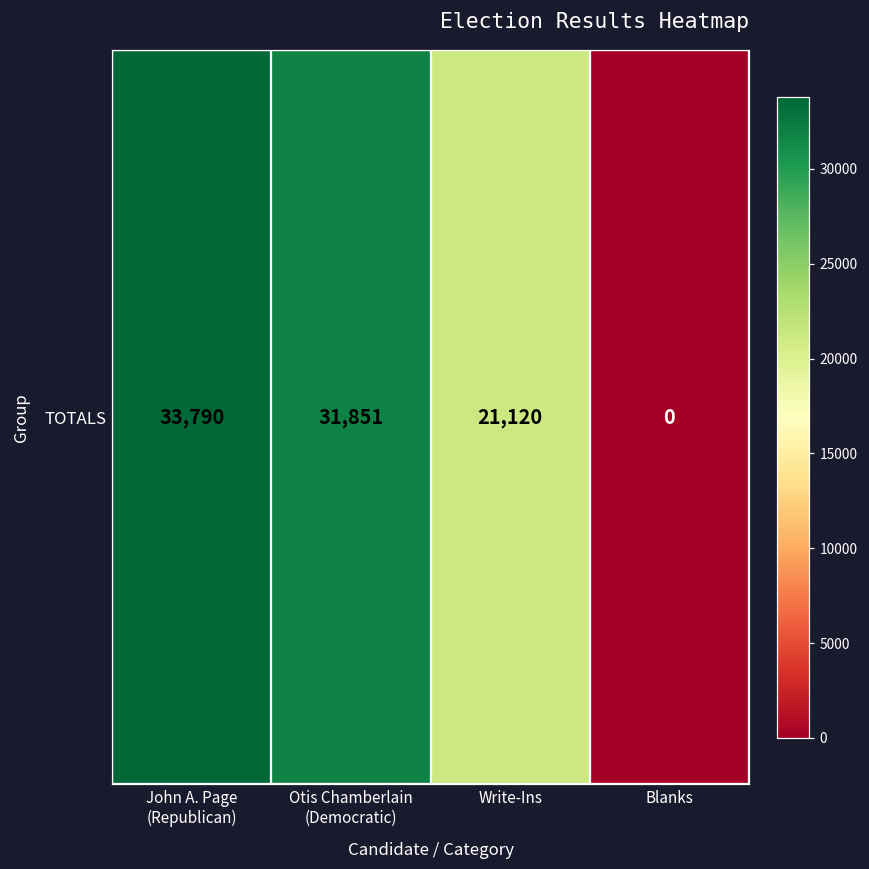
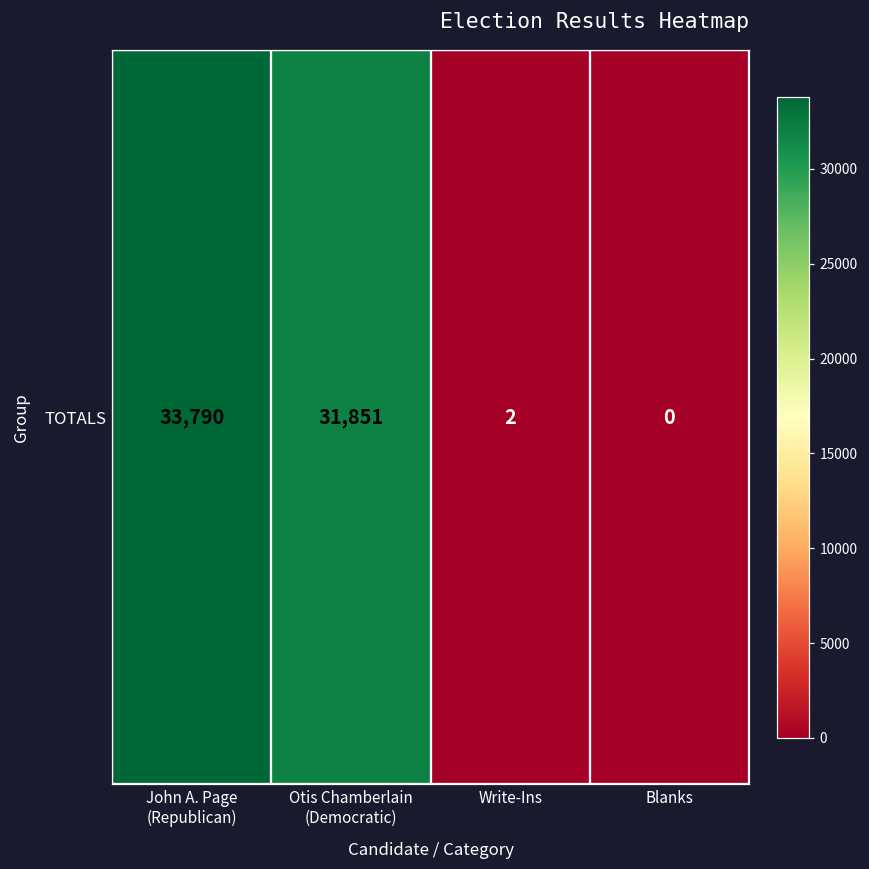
TOTALS, Write-Ins: 21,120 -> 2
